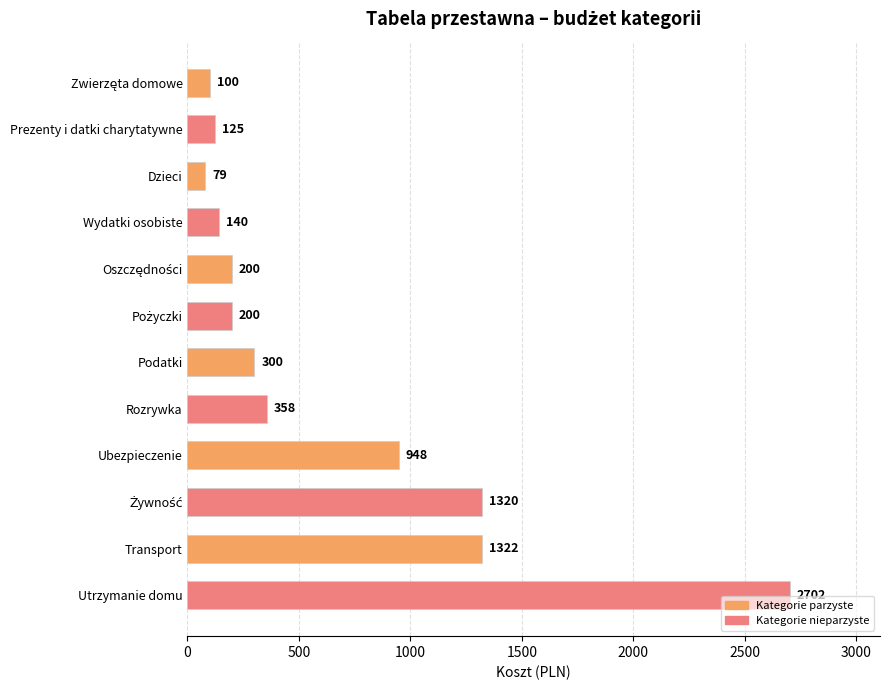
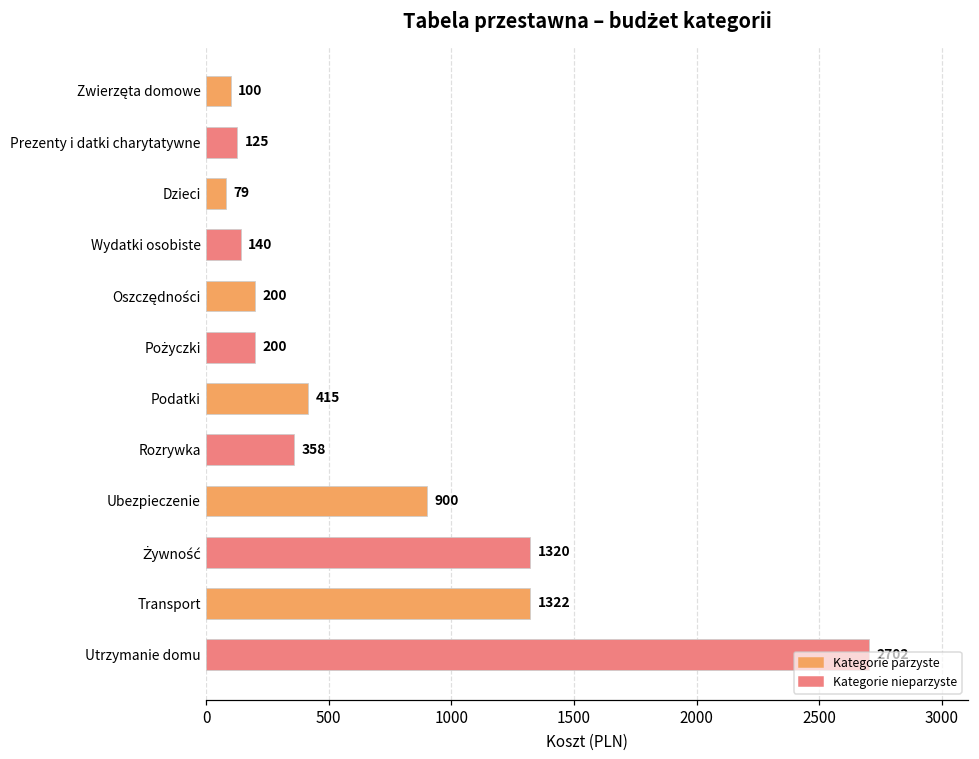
Podatki: 300 -> 415
Ubezpieczenie: 948 -> 900
